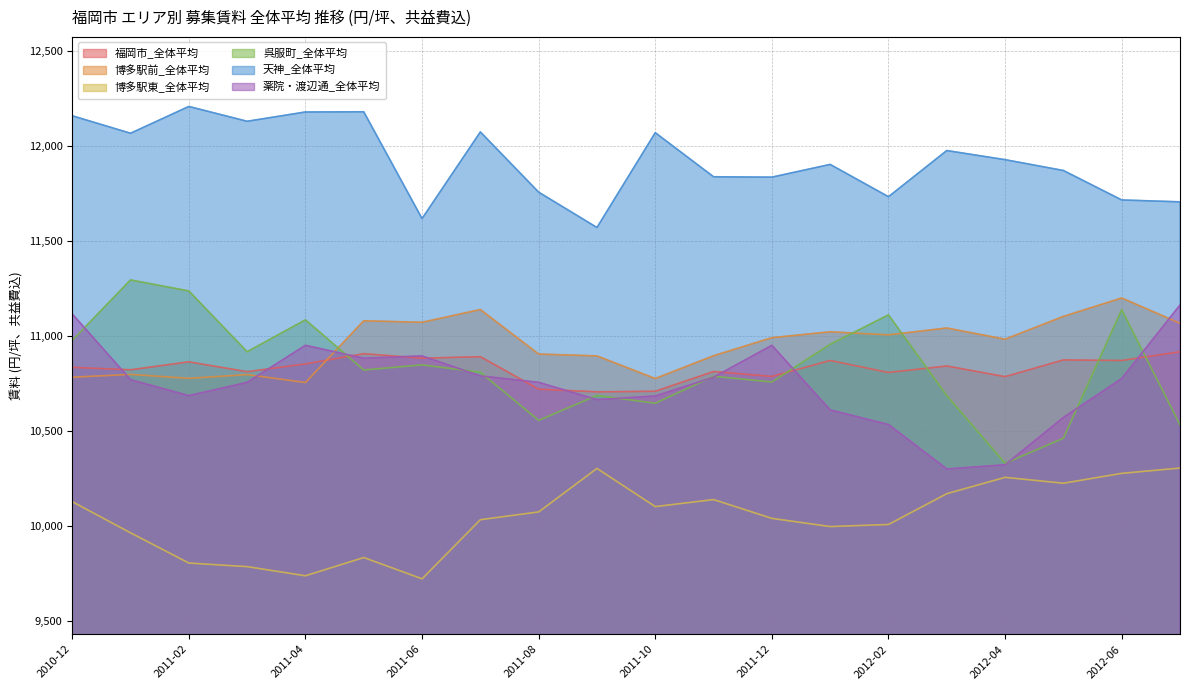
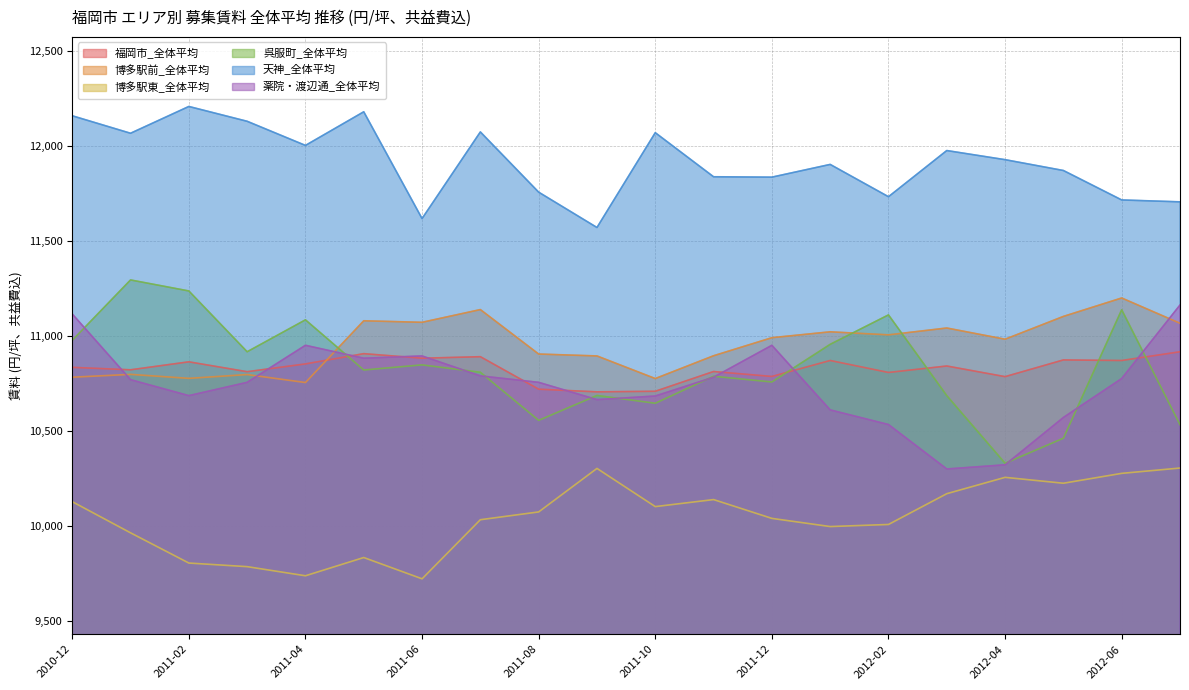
天神_全体平均, 2011-04: 12,180 -> 12,000
